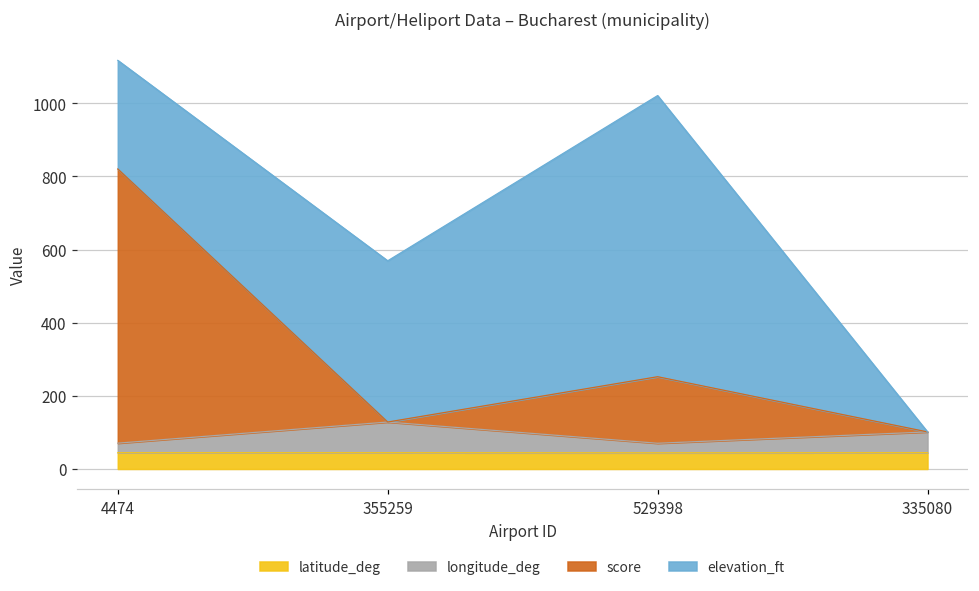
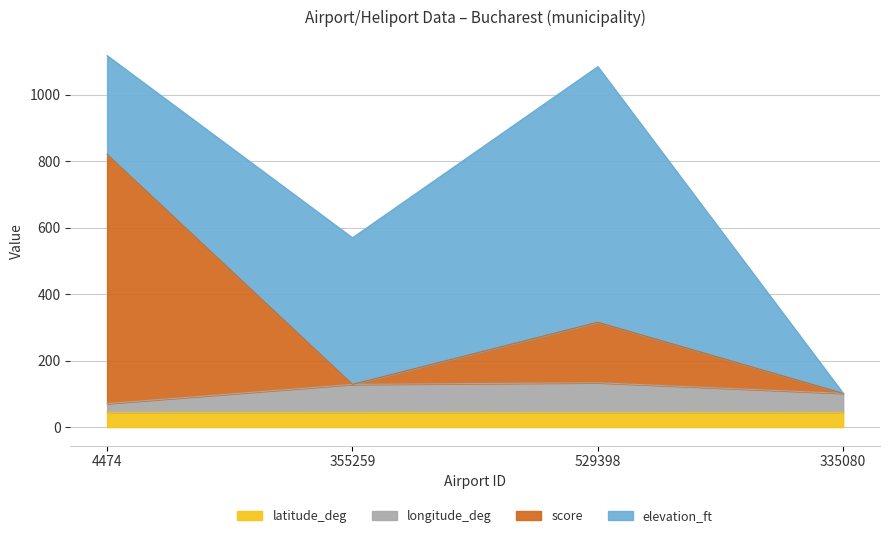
longitude_deg, 529398: 30 -> 90
